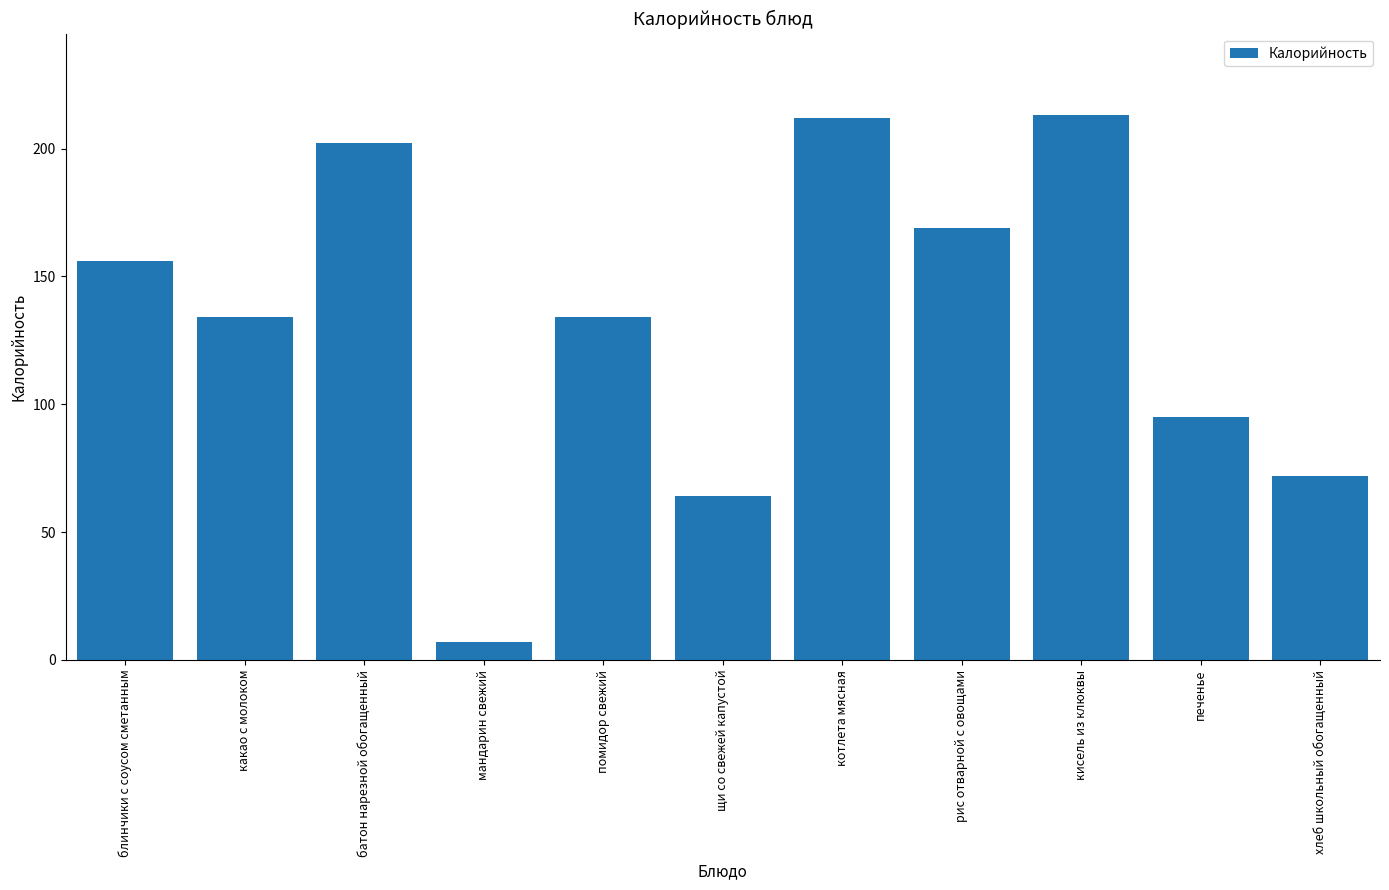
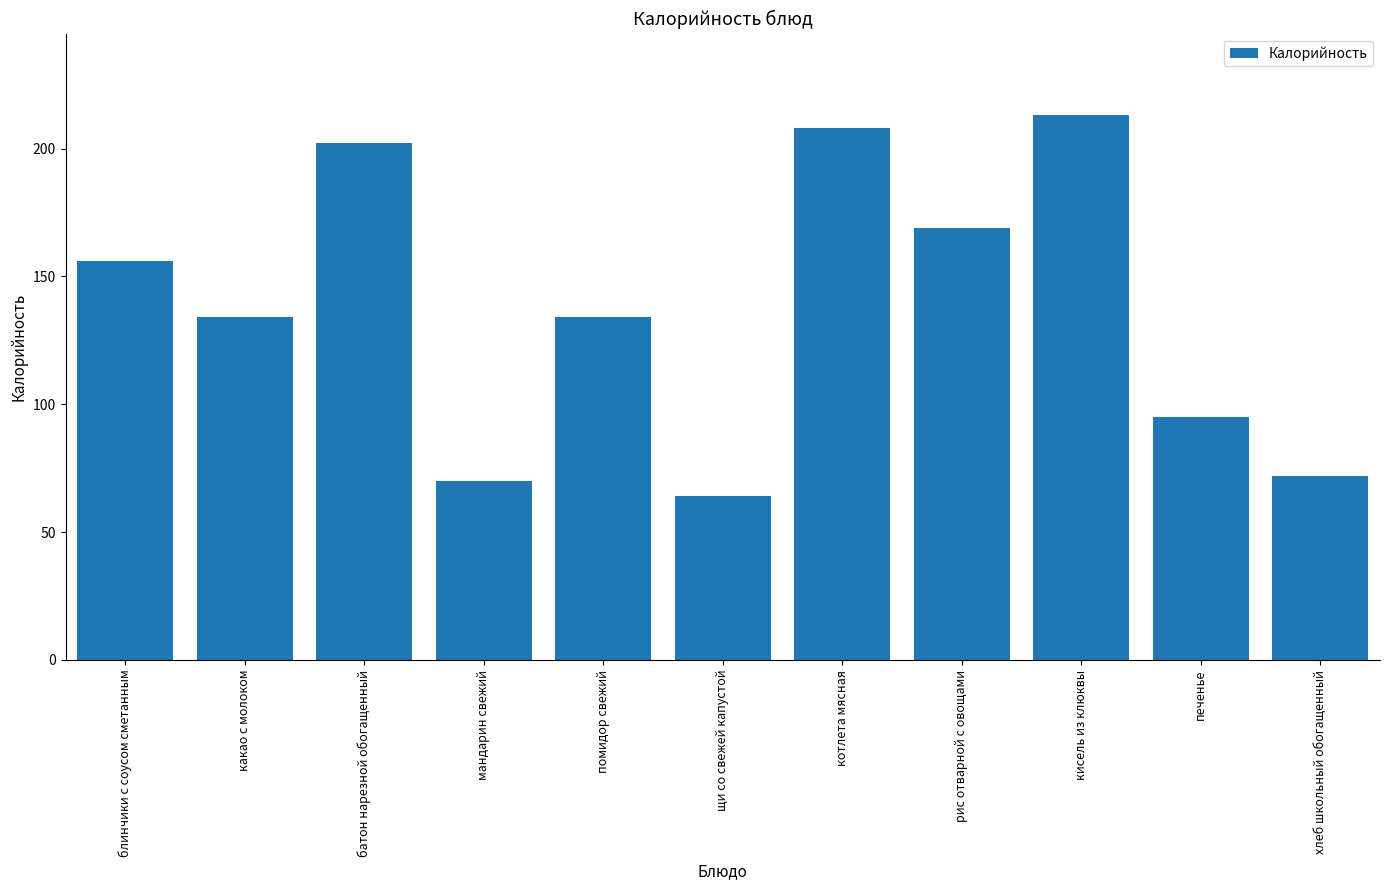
мандарин свежий: 7 -> 70
котлета мясная: 212 -> 208
